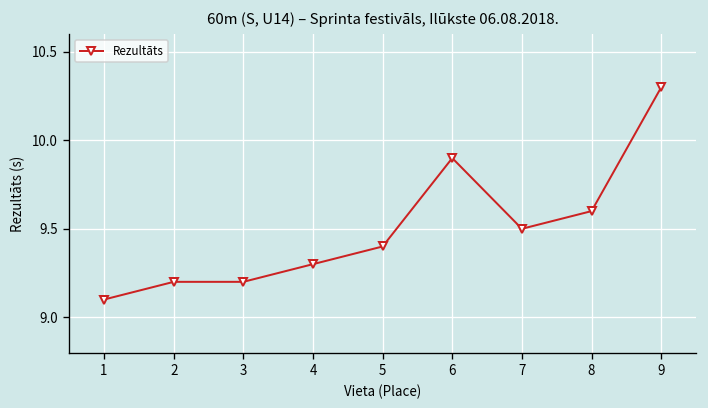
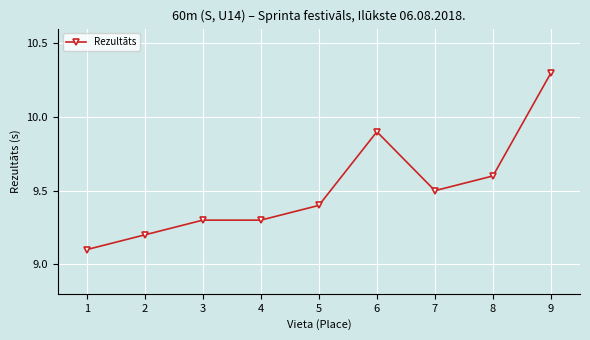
3: 9.2 -> 9.3
